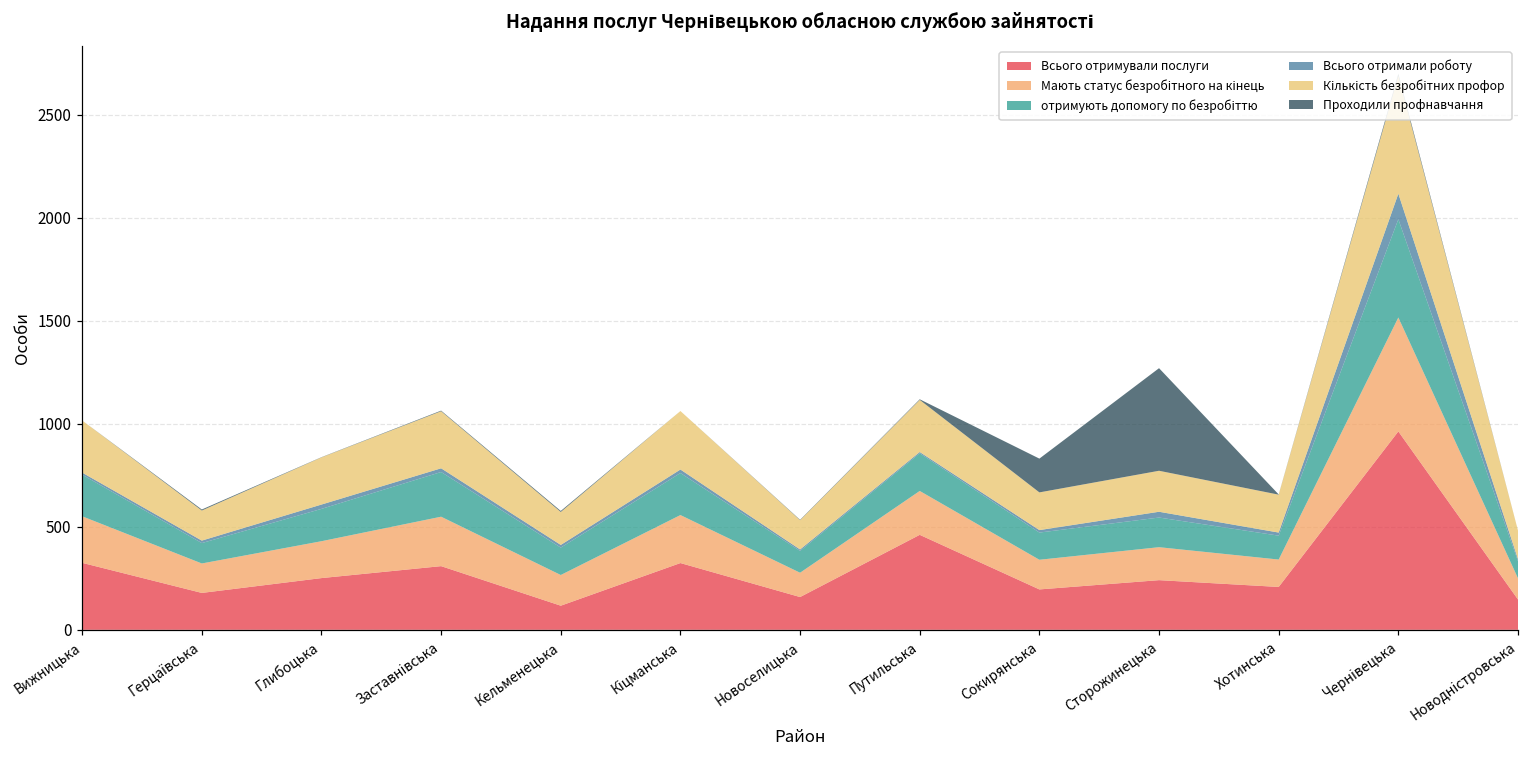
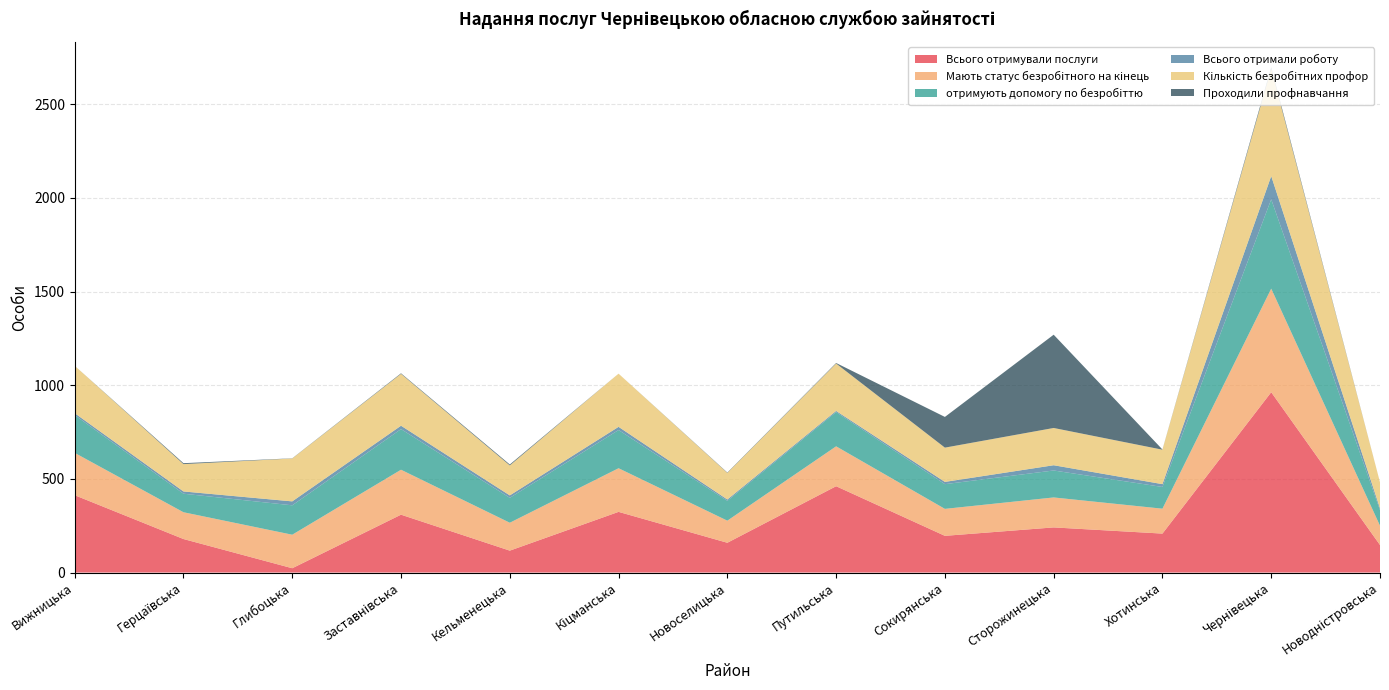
Всього отримували послуги, Вижницька: 330 -> 410
Всього отримували послуги, Глибоцька: 250 -> 20
